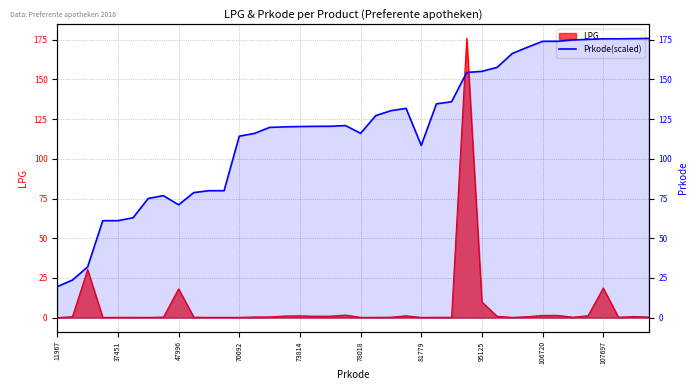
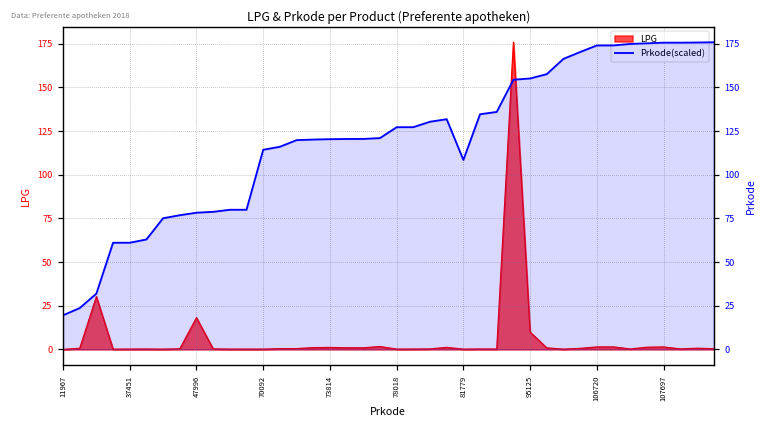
LPG, 107697: 19 -> 1
Prkode(scaled), 47996: 71 -> 78
Prkode(scaled), 78018: 116 -> 127
